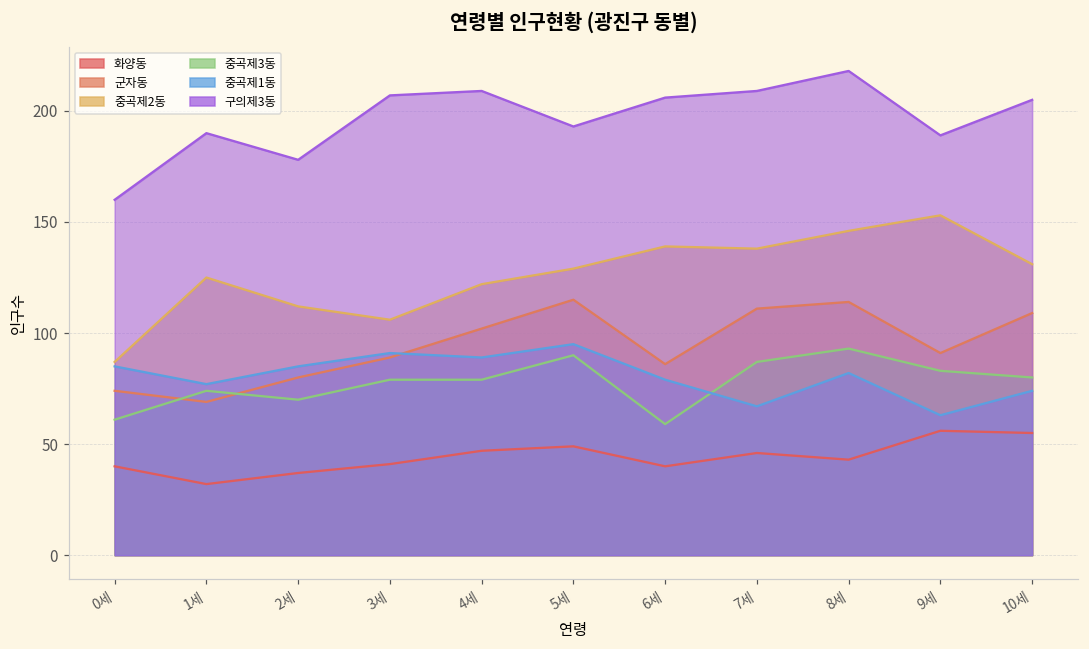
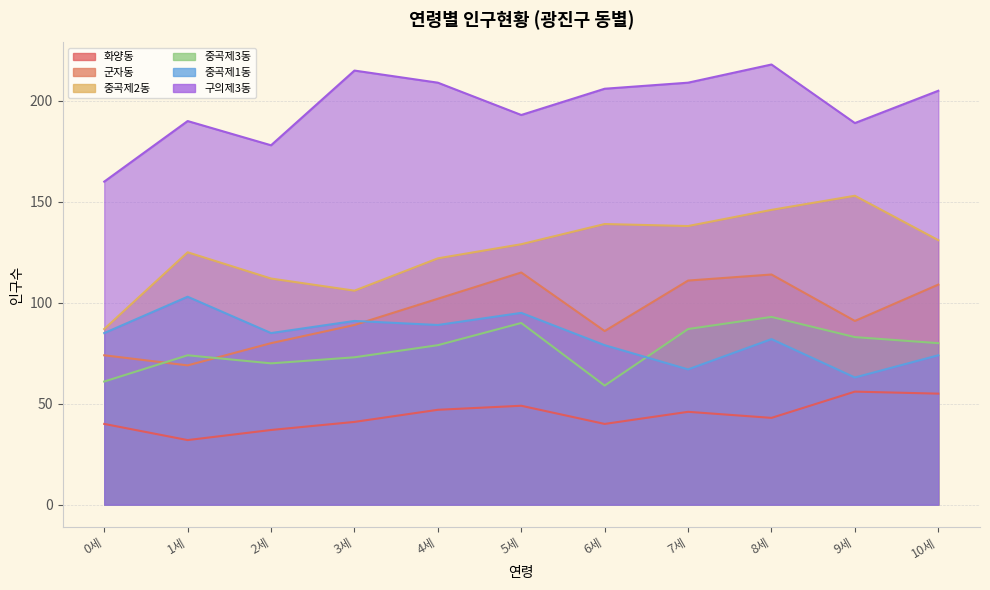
중곡제1동, 1세: 77 -> 103
중곡제3동, 3세: 79 -> 73
구의제3동, 3세: 207 -> 215
